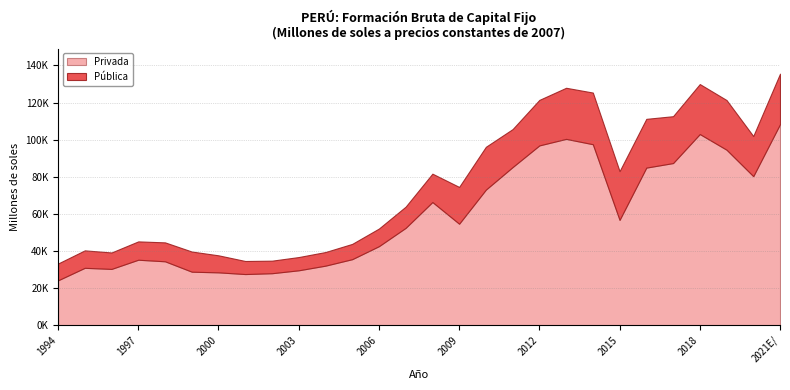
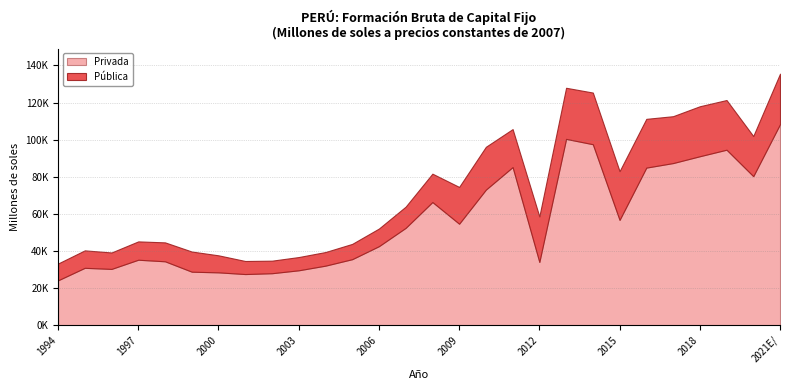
Privada, 2012: 97000 -> 34000
Privada, 2018: 103000 -> 91000
